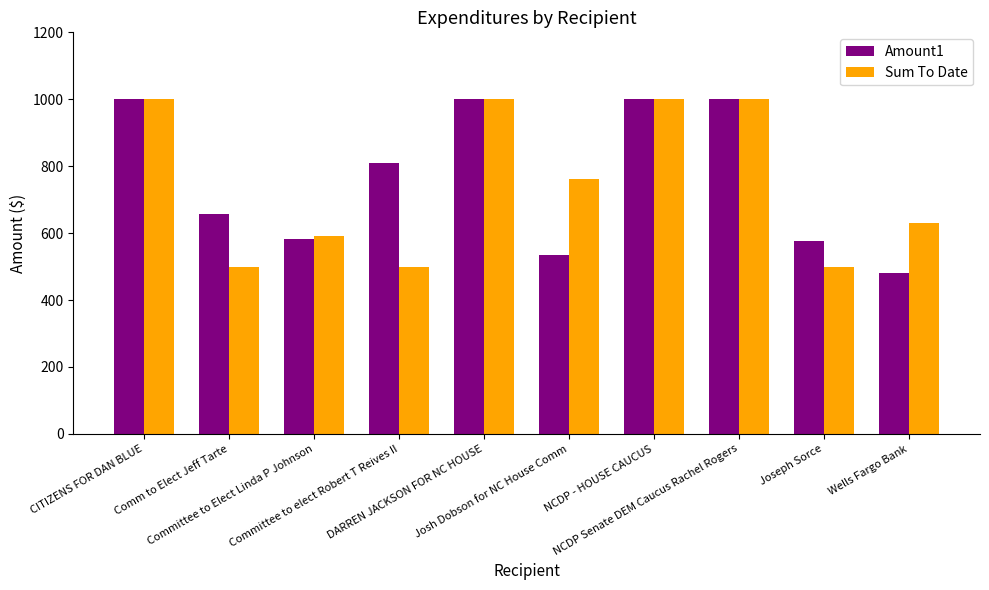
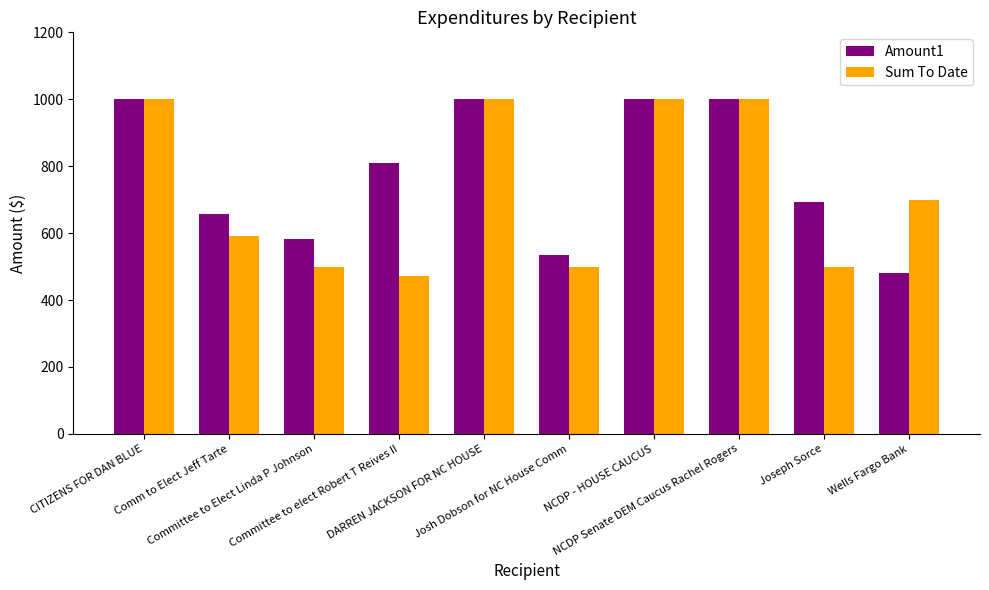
Sum To Date, Comm to Elect Jeff Tarte: 500 -> 590
Sum To Date, Committee to Elect Linda P Johnson: 590 -> 500
Sum To Date, Committee to elect Robert T Reives II: 500 -> 470
Sum To Date, Josh Dobson for NC House Comm: 760 -> 500
Amount1, Joseph Sorce: 580 -> 690
Sum To Date, Wells Fargo Bank: 630 -> 700
